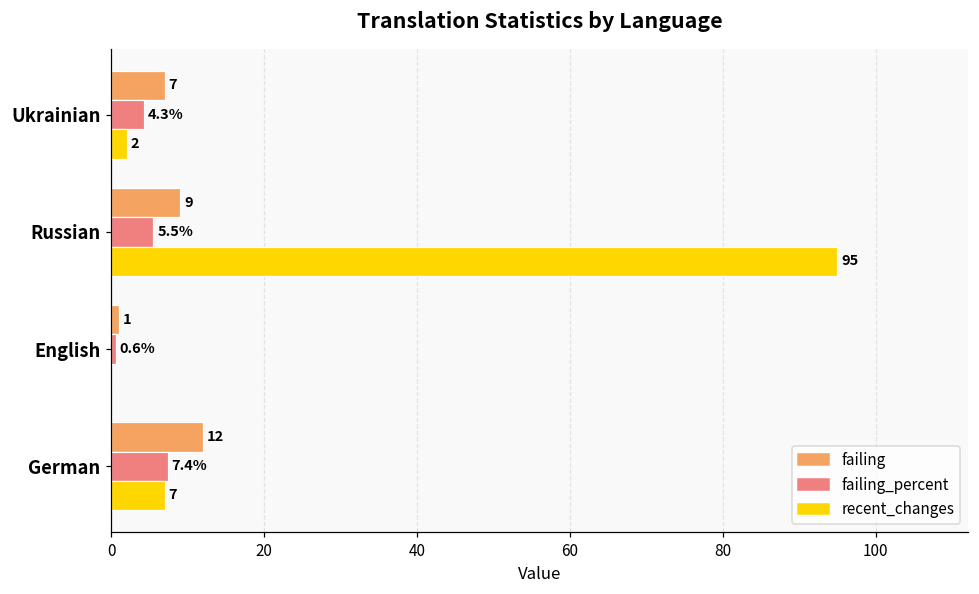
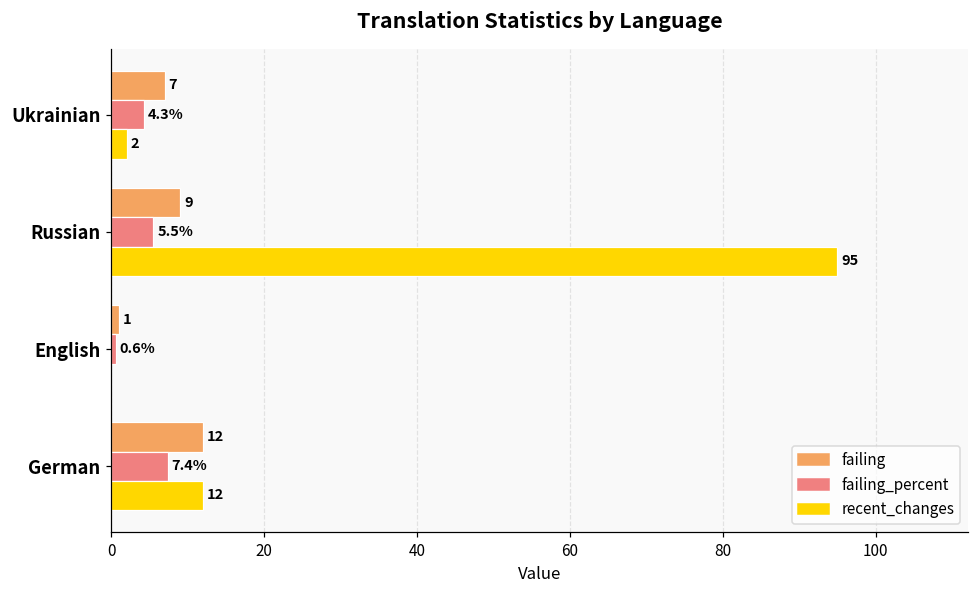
recent_changes, German: 7 -> 12
